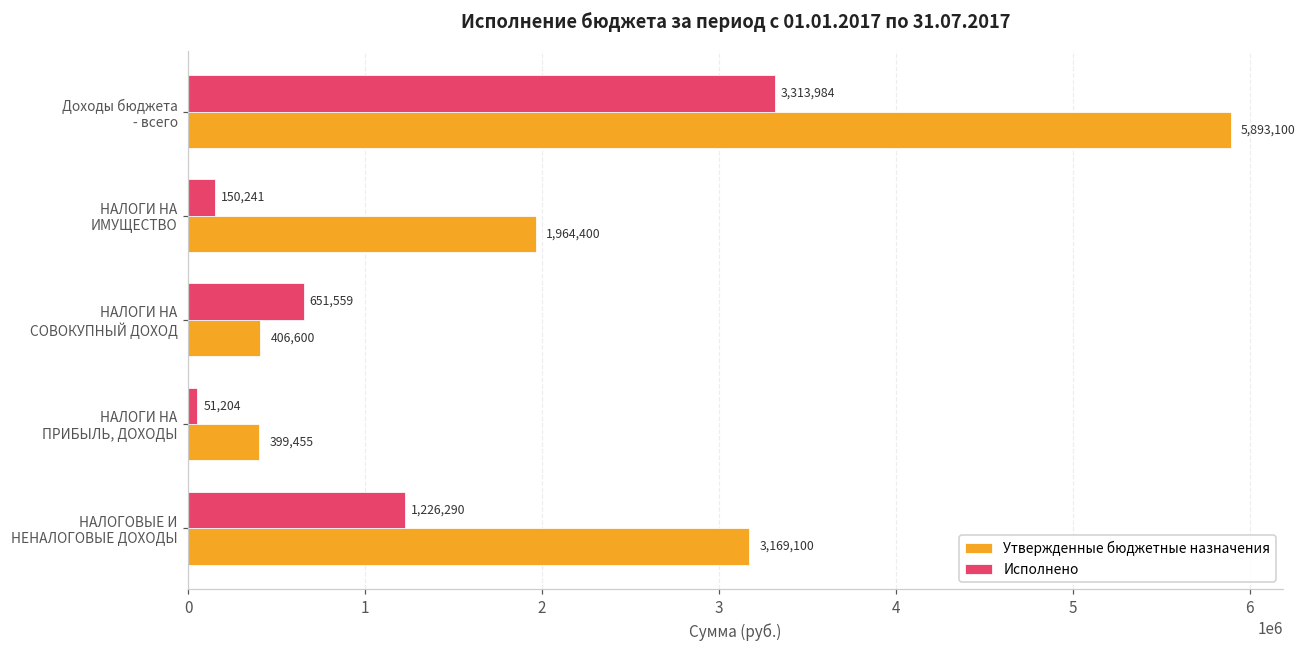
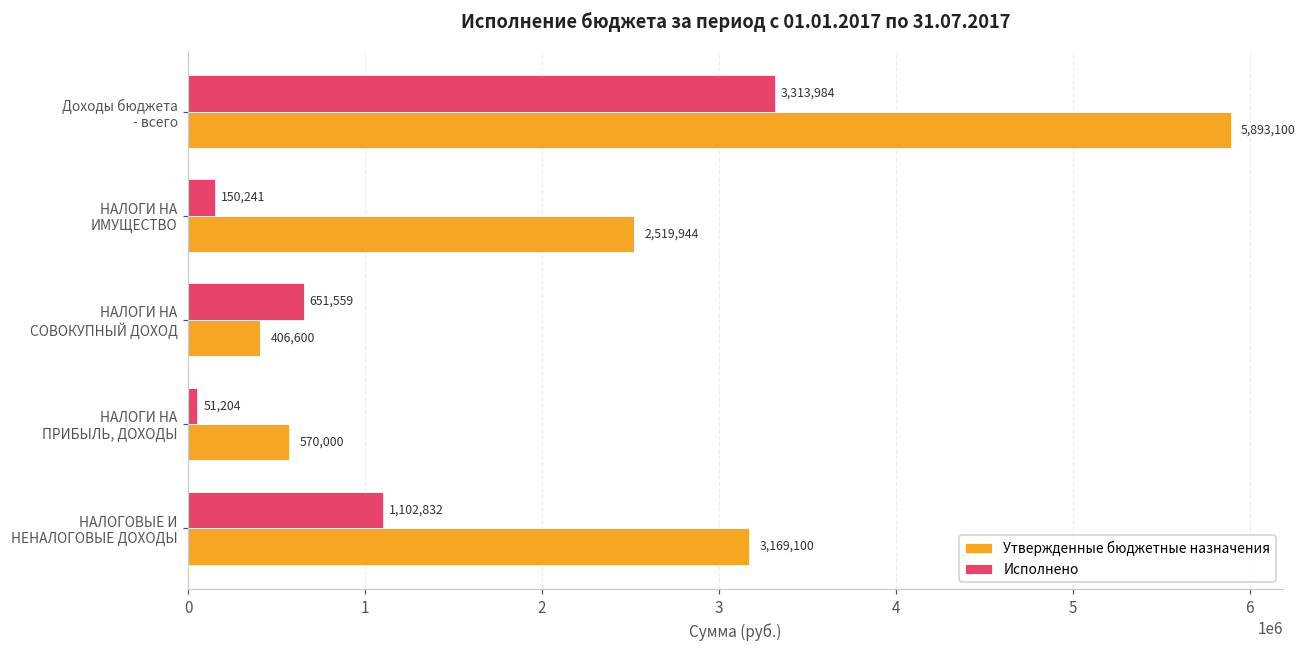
Утвержденные бюджетные назначения, НАЛОГИ НА ИМУЩЕСТВО: 1,964,400 -> 2,519,944
Утвержденные бюджетные назначения, НАЛОГИ НА ПРИБЫЛЬ, ДОХОДЫ: 399,455 -> 570,000
Исполнено, НАЛОГОВЫЕ И НЕНАЛОГОВЫЕ ДОХОДЫ: 1,226,290 -> 1,102,832
